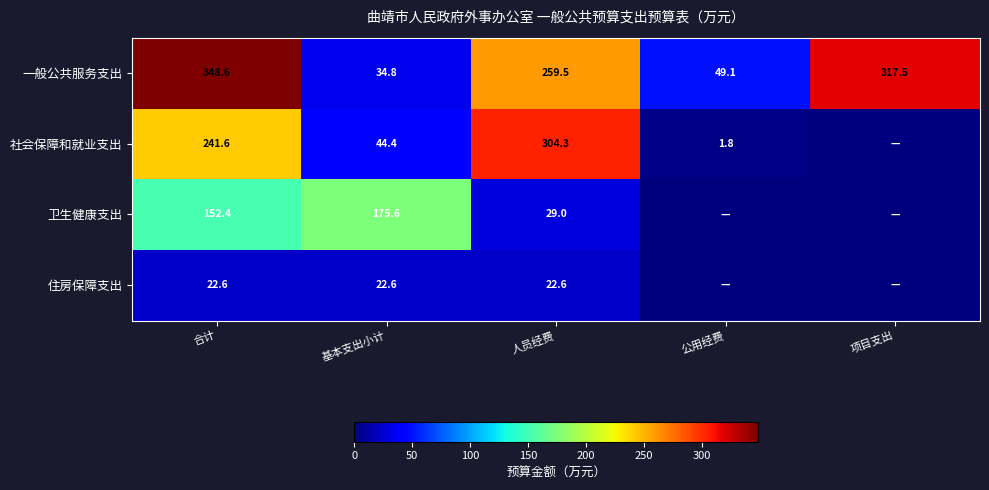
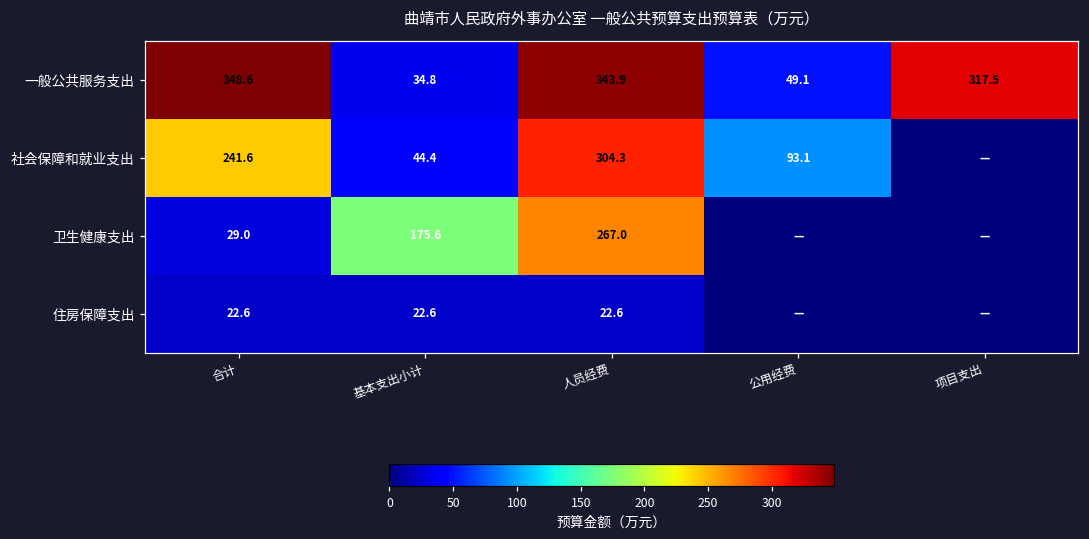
一般公共服务支出, 人员经费: 259.5 -> 343.9
社会保障和就业支出, 公用经费: 1.8 -> 93.1
卫生健康支出, 合计: 152.4 -> 29.0
卫生健康支出, 人员经费: 29.0 -> 267.0
